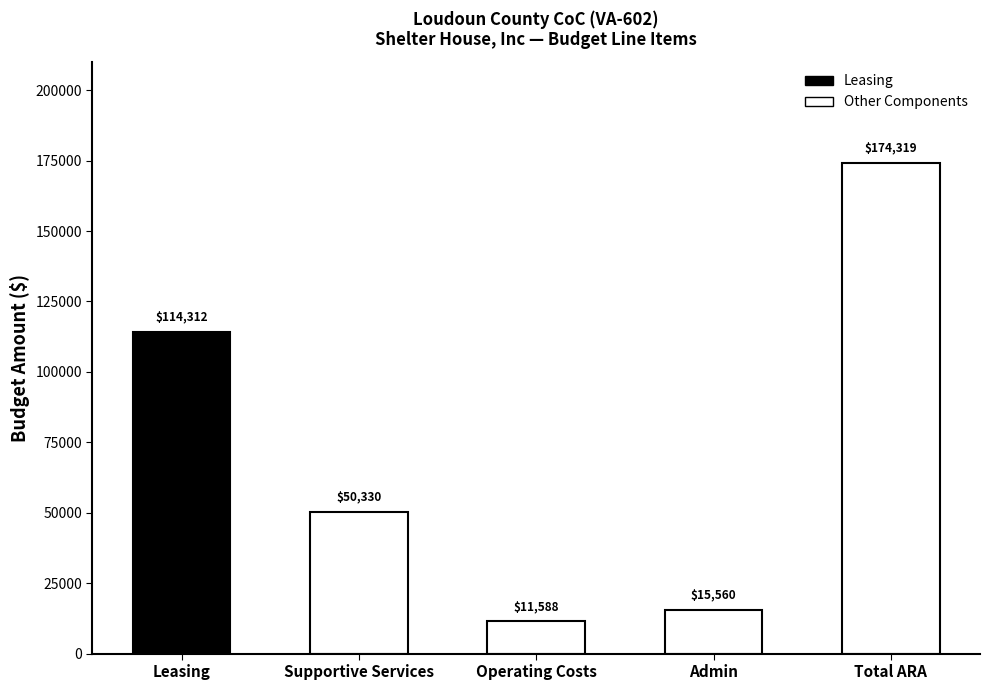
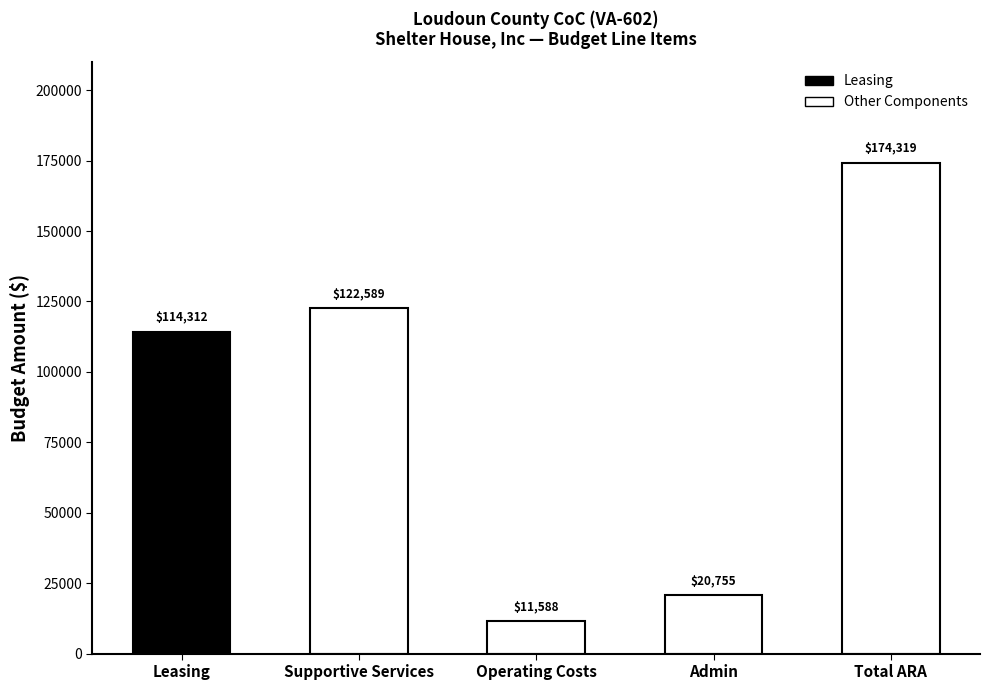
Supportive Services: $50,330 -> $122,589
Admin: $15,560 -> $20,755
